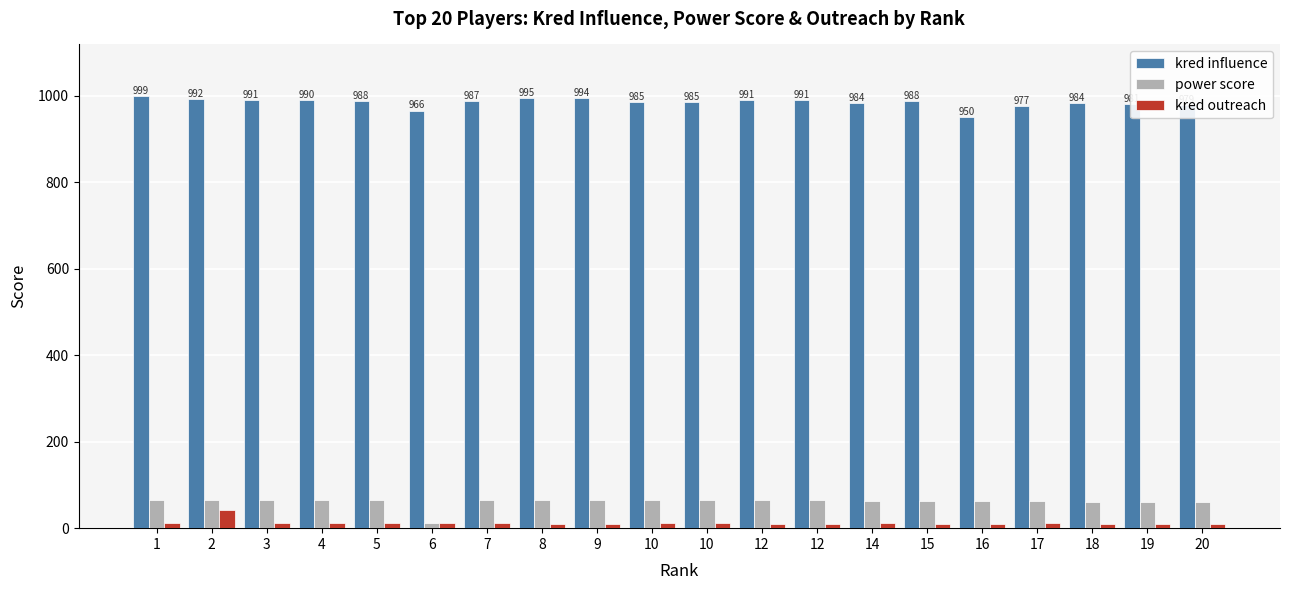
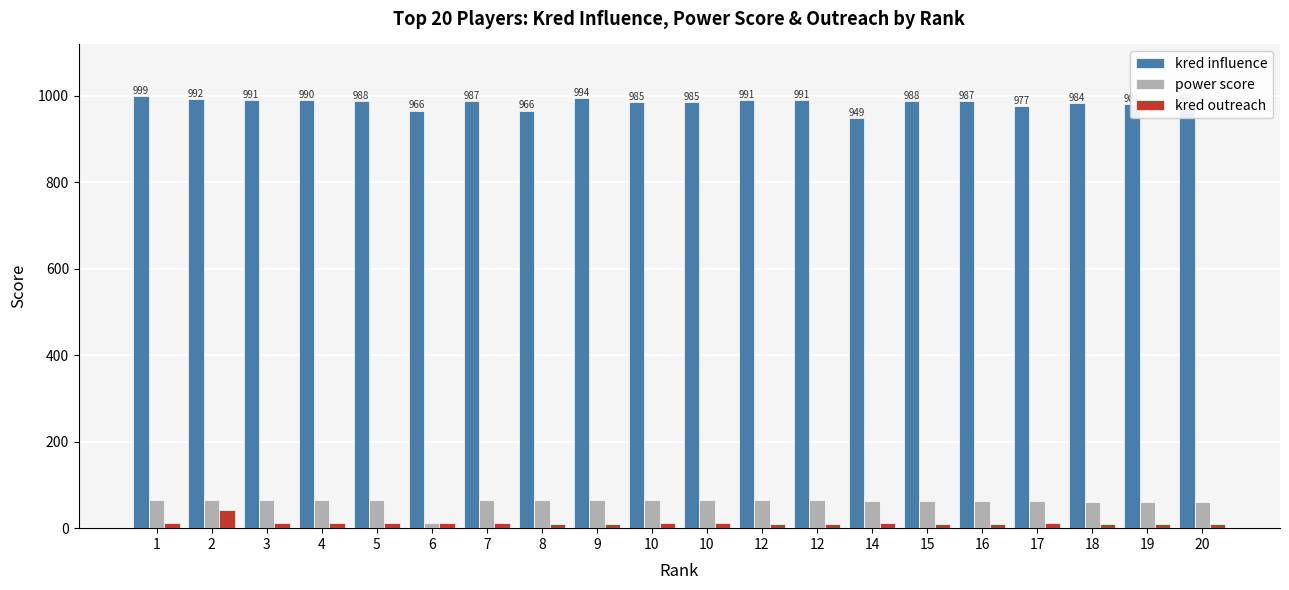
kred influence, 8: 995 -> 966
kred influence, 14: 984 -> 949
kred influence, 16: 950 -> 987
